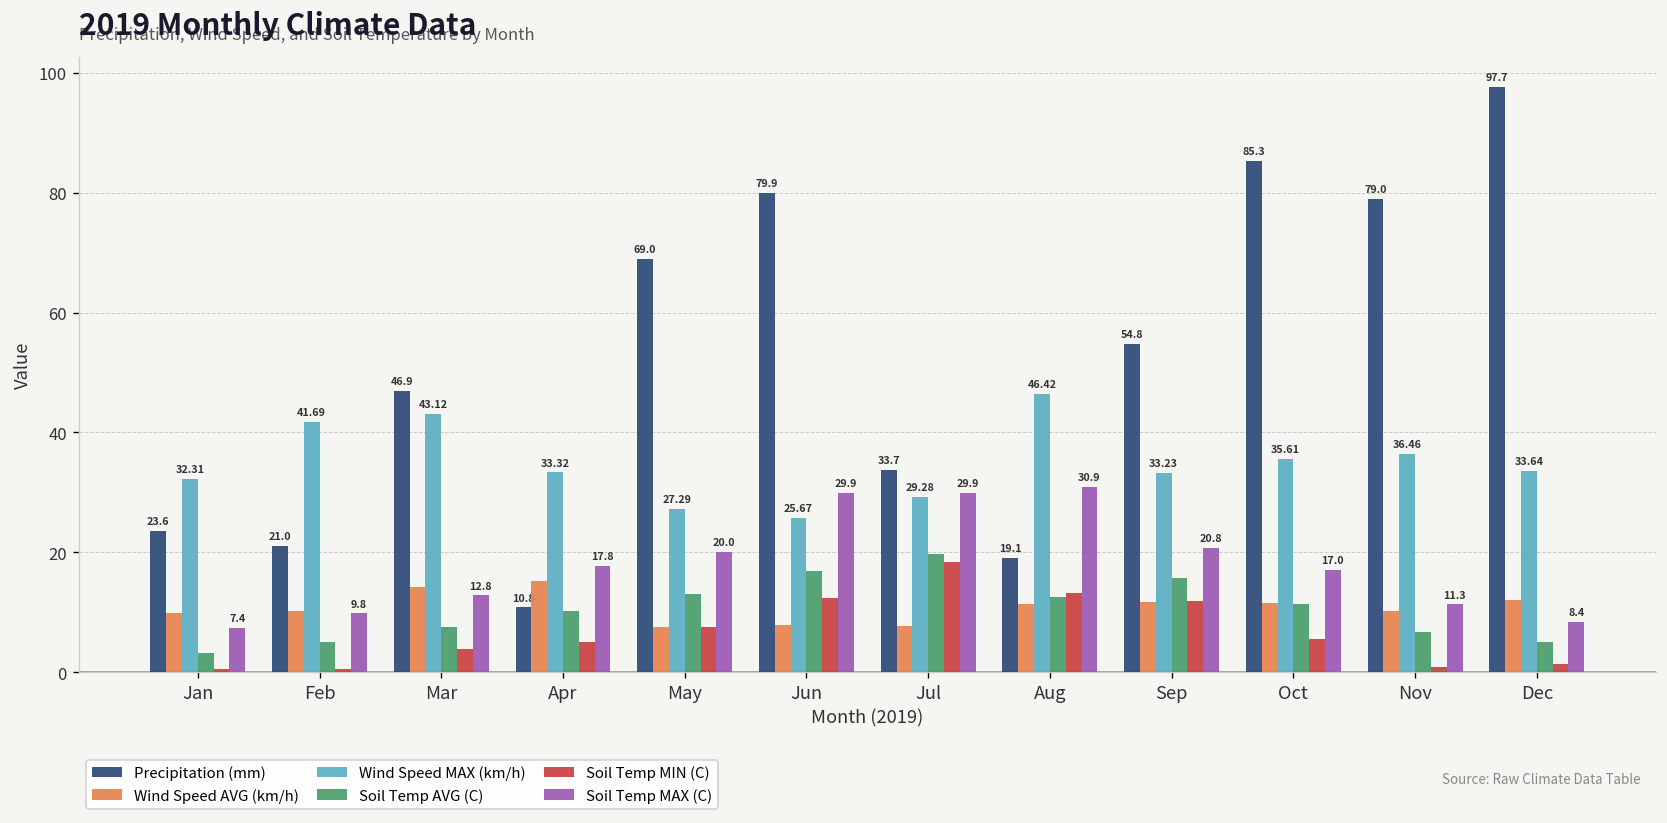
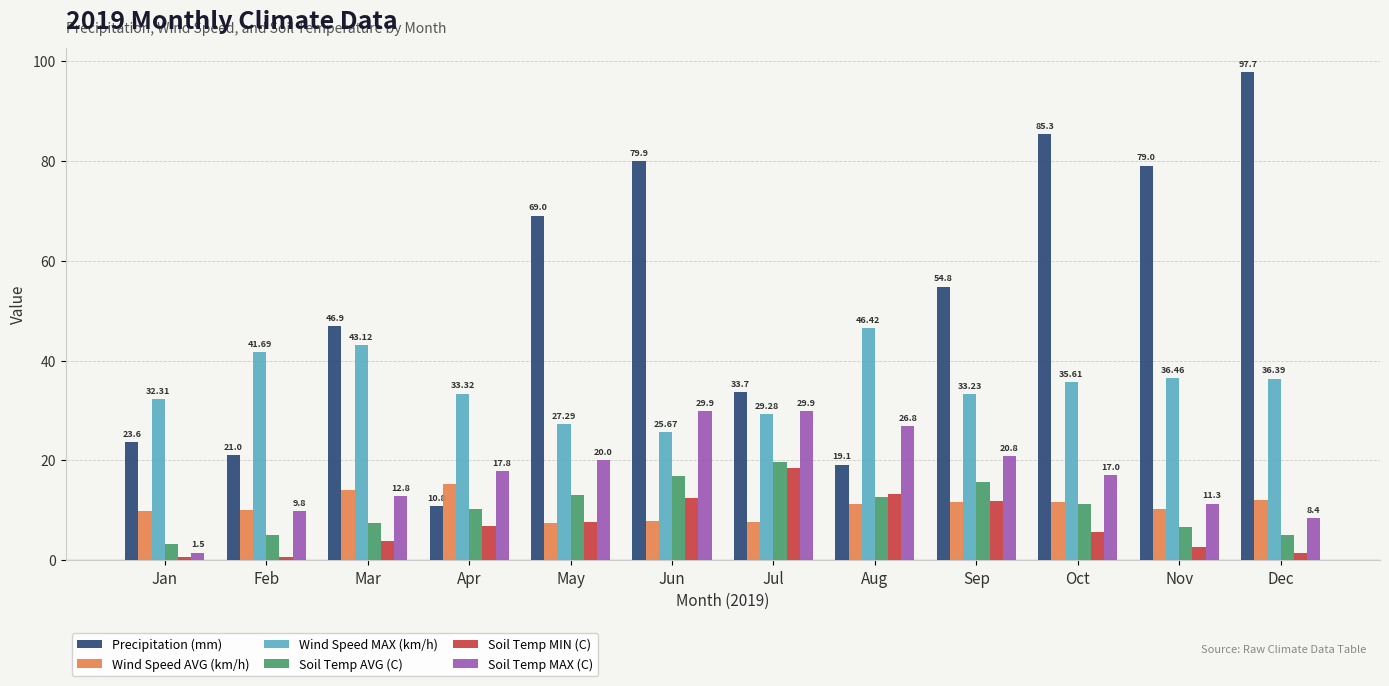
Soil Temp MAX (C), Jan: 7.4 -> 1.5
Soil Temp MIN (C), Apr: 5 -> 7
Soil Temp MAX (C), Aug: 30.9 -> 26.8
Soil Temp MIN (C), Nov: 1 -> 3
Wind Speed MAX (km/h), Dec: 33.64 -> 36.39
